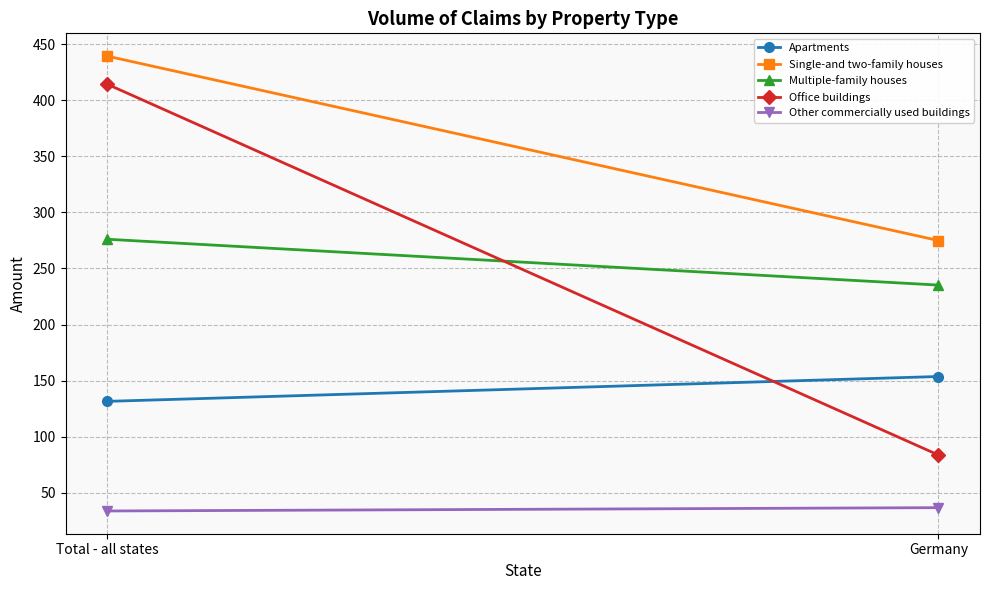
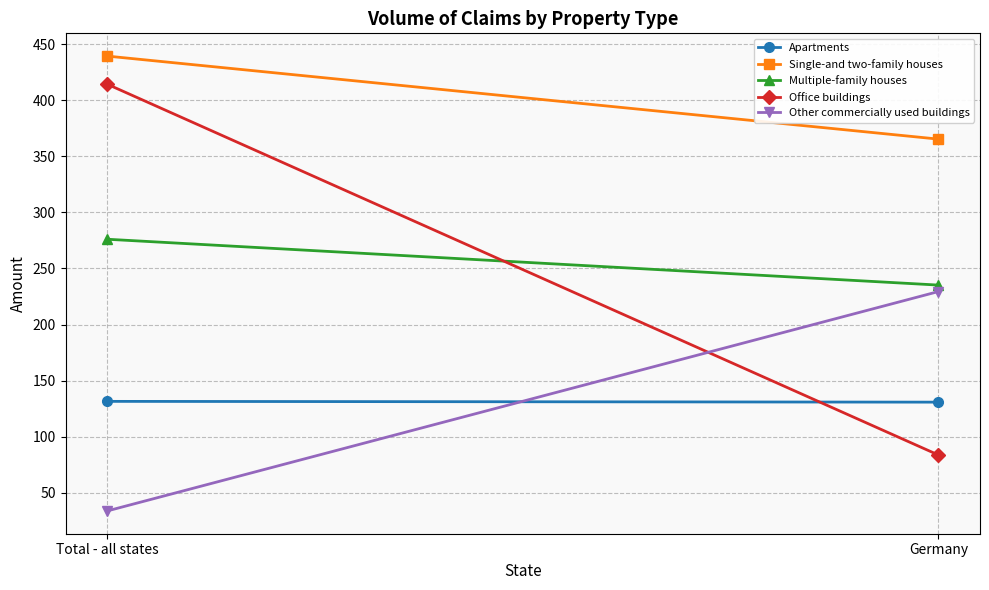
Apartments, Germany: 154 -> 131
Single-and two-family houses, Germany: 275 -> 365
Other commercially used buildings, Germany: 37 -> 229
